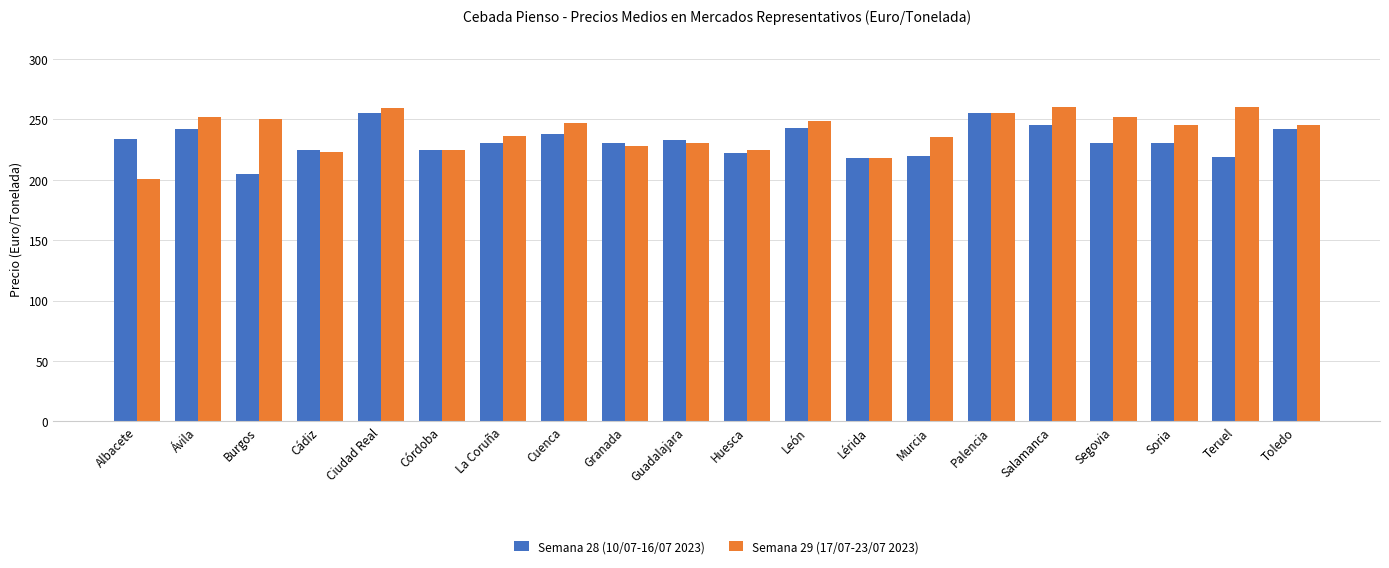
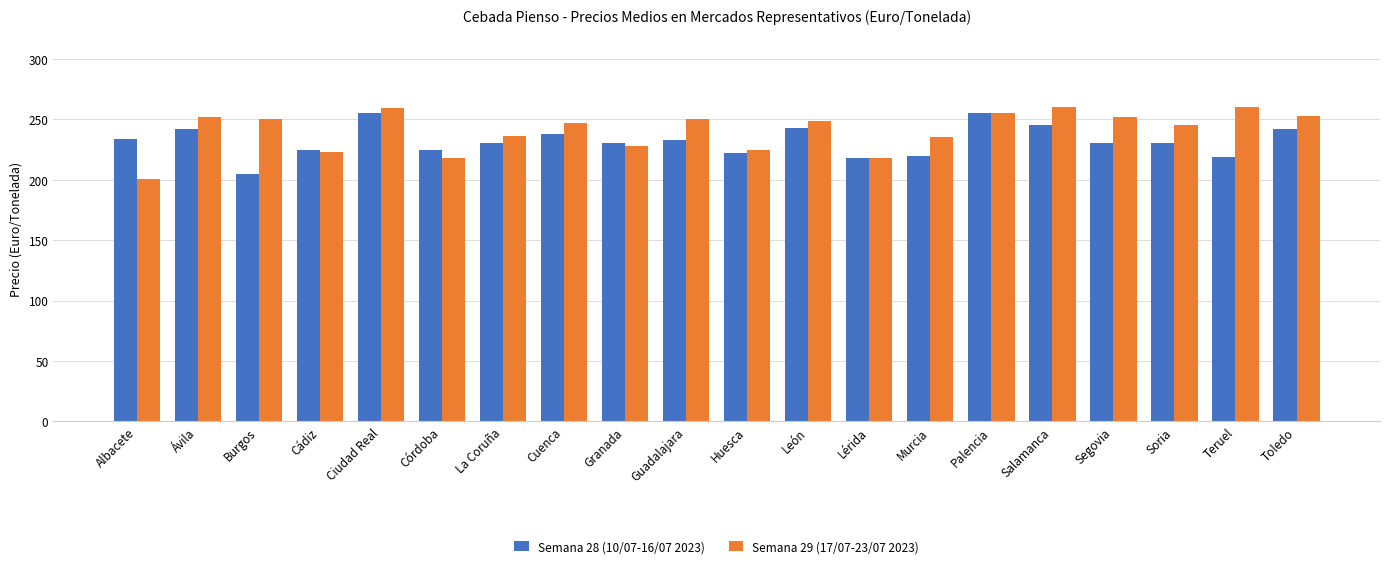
Semana 29 (17/07-23/07 2023), Córdoba: 225 -> 218
Semana 29 (17/07-23/07 2023), Guadalajara: 230 -> 250
Semana 29 (17/07-23/07 2023), Toledo: 245 -> 253
